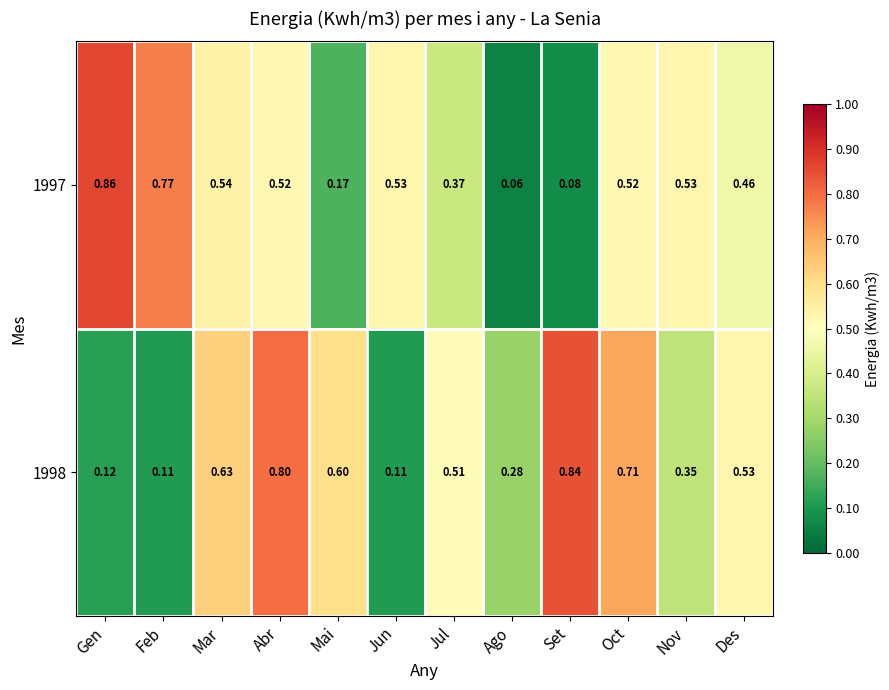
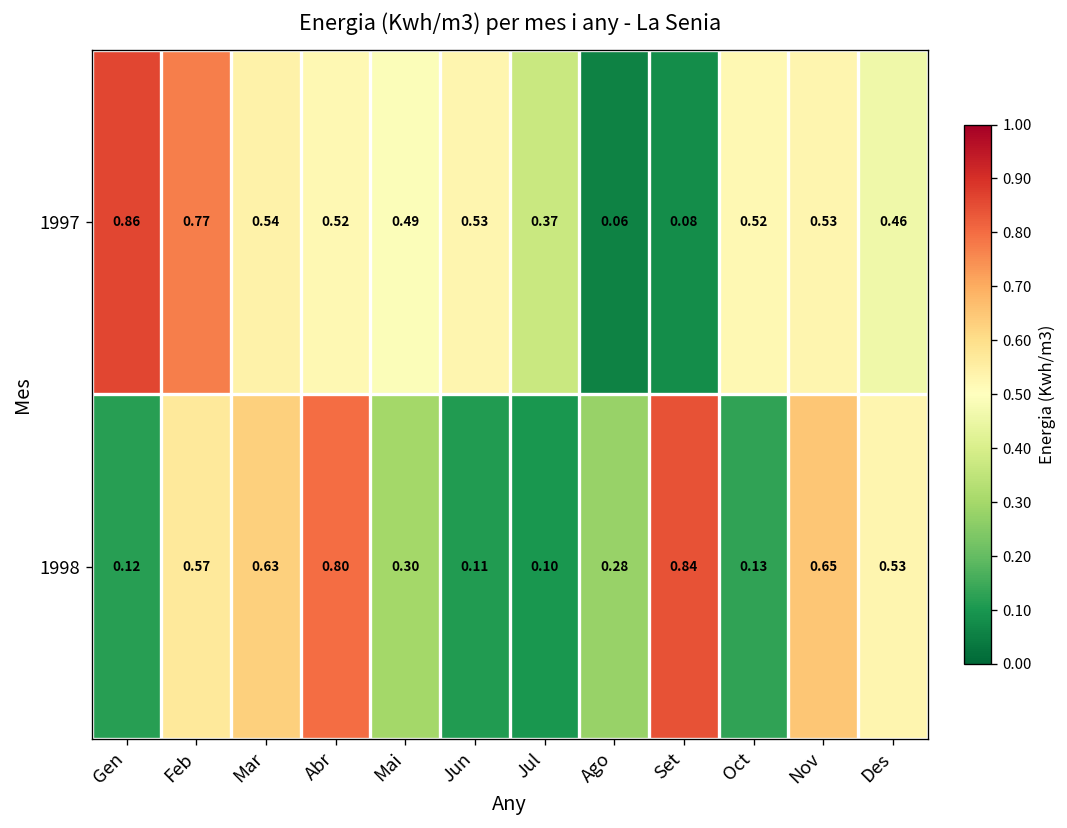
1997, Mai: 0.17 -> 0.49
1998, Feb: 0.11 -> 0.57
1998, Mai: 0.60 -> 0.30
1998, Jul: 0.51 -> 0.10
1998, Oct: 0.71 -> 0.13
1998, Nov: 0.35 -> 0.65
